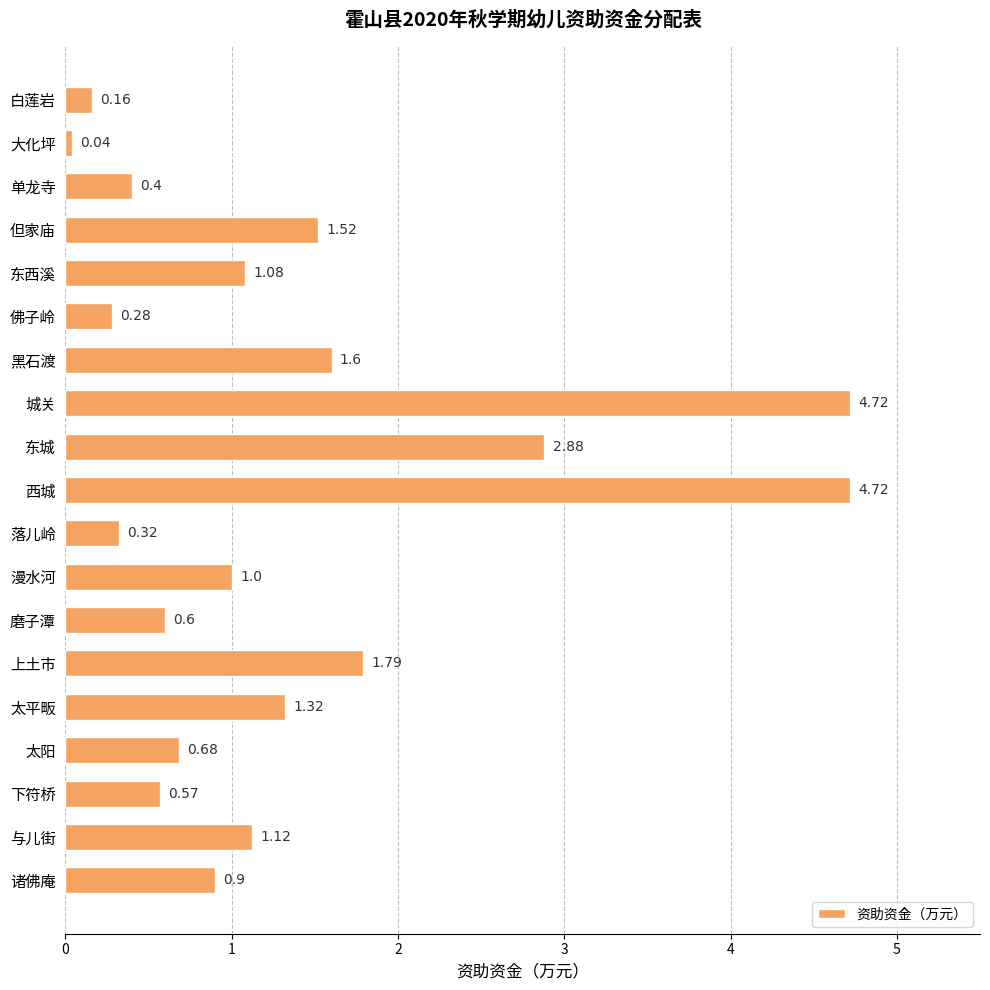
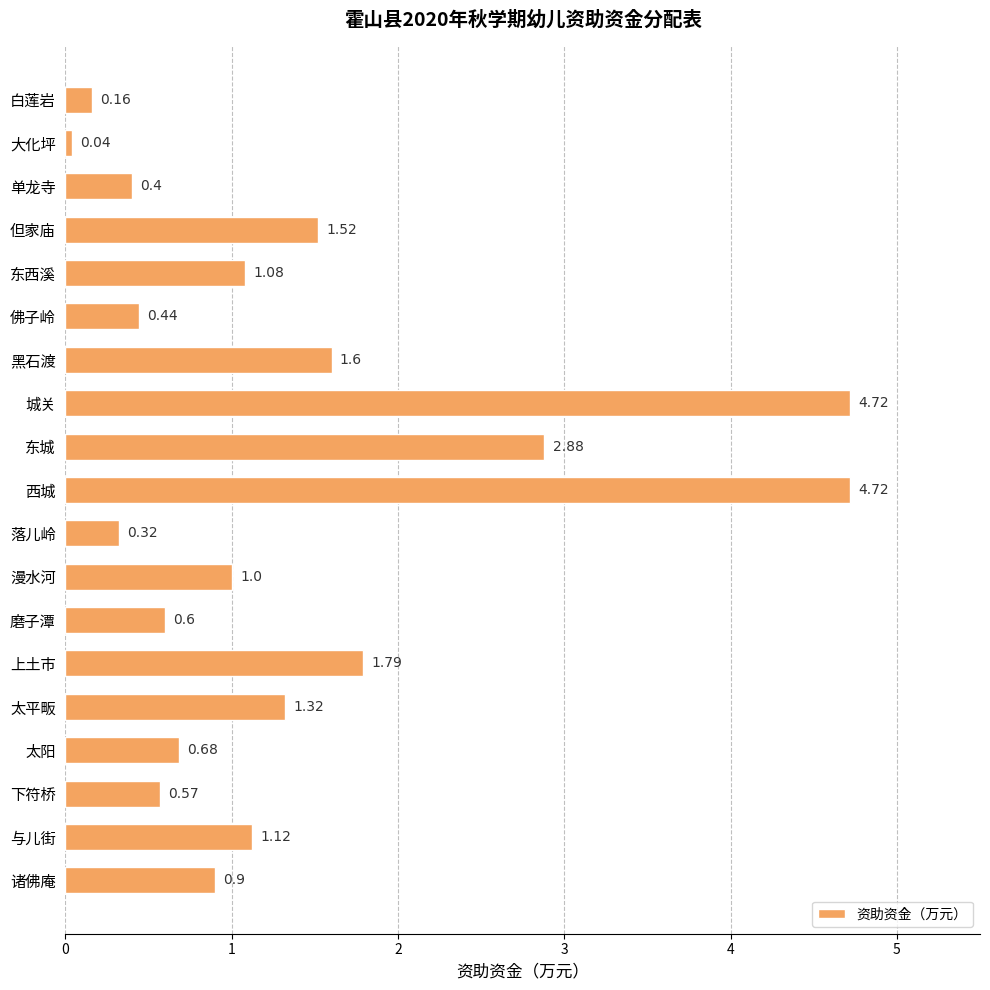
佛子岭: 0.28 -> 0.44
